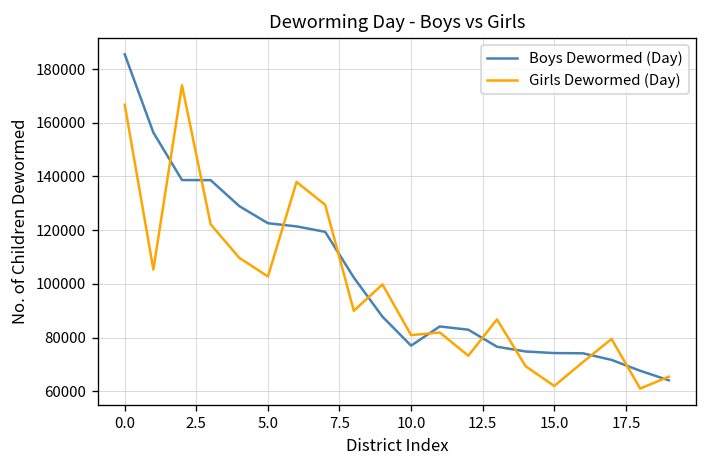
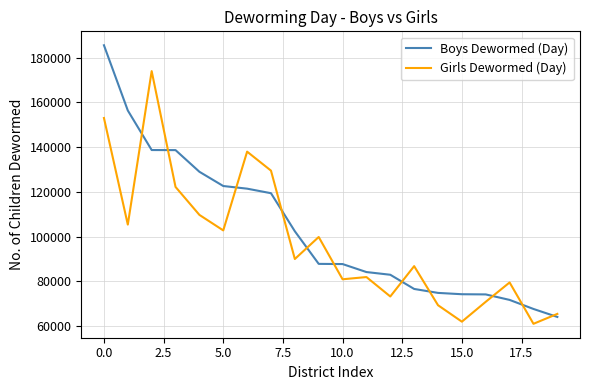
Girls Dewormed (Day), 0.0: 167000 -> 153000
Boys Dewormed (Day), 10.0: 77000 -> 88000
